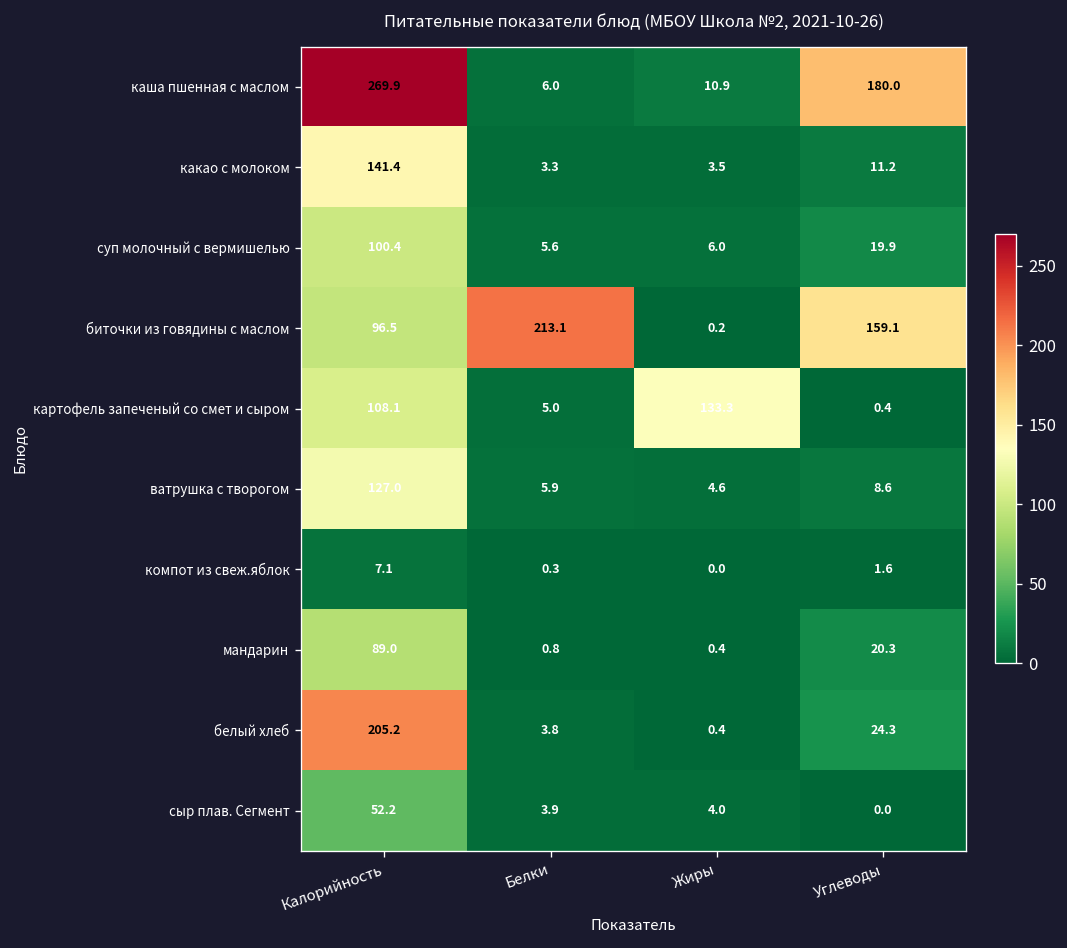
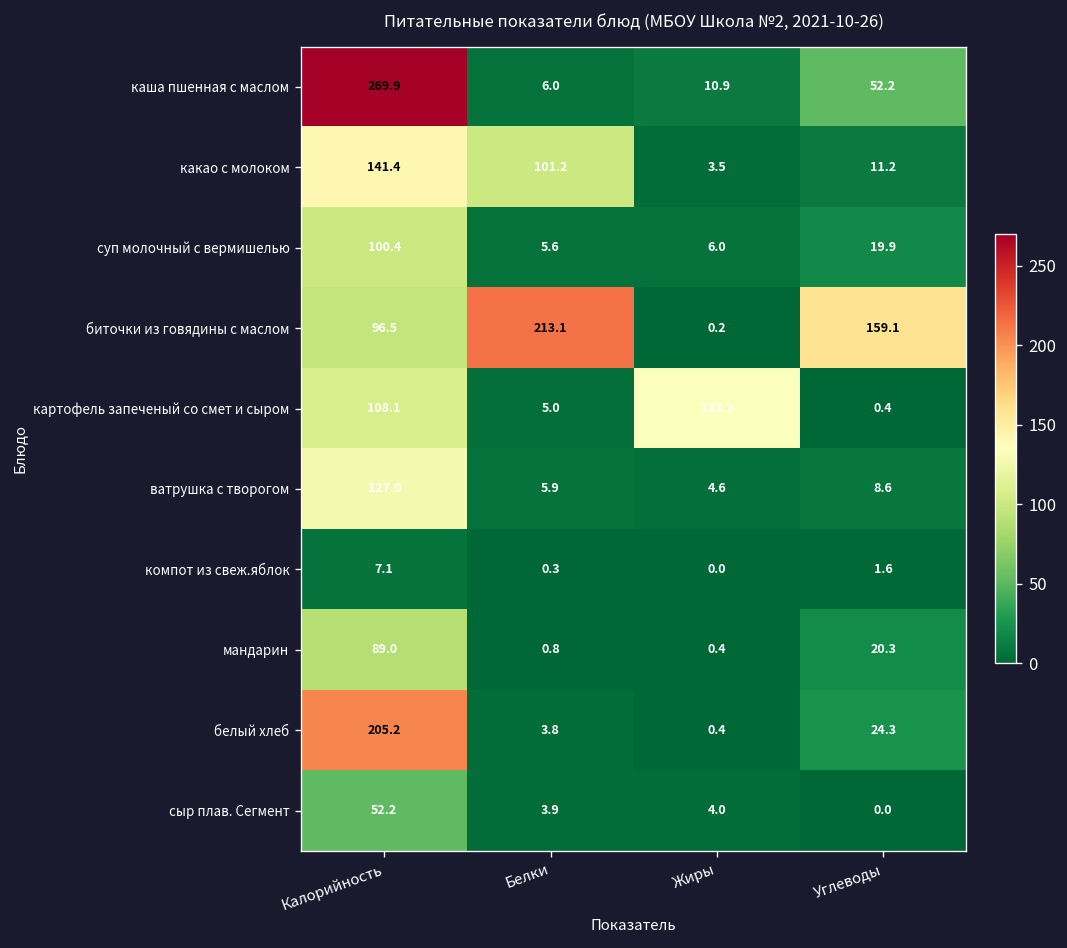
каша пшенная с маслом, Углеводы: 180.0 -> 52.2
какао с молоком, Белки: 3.3 -> 101.2
